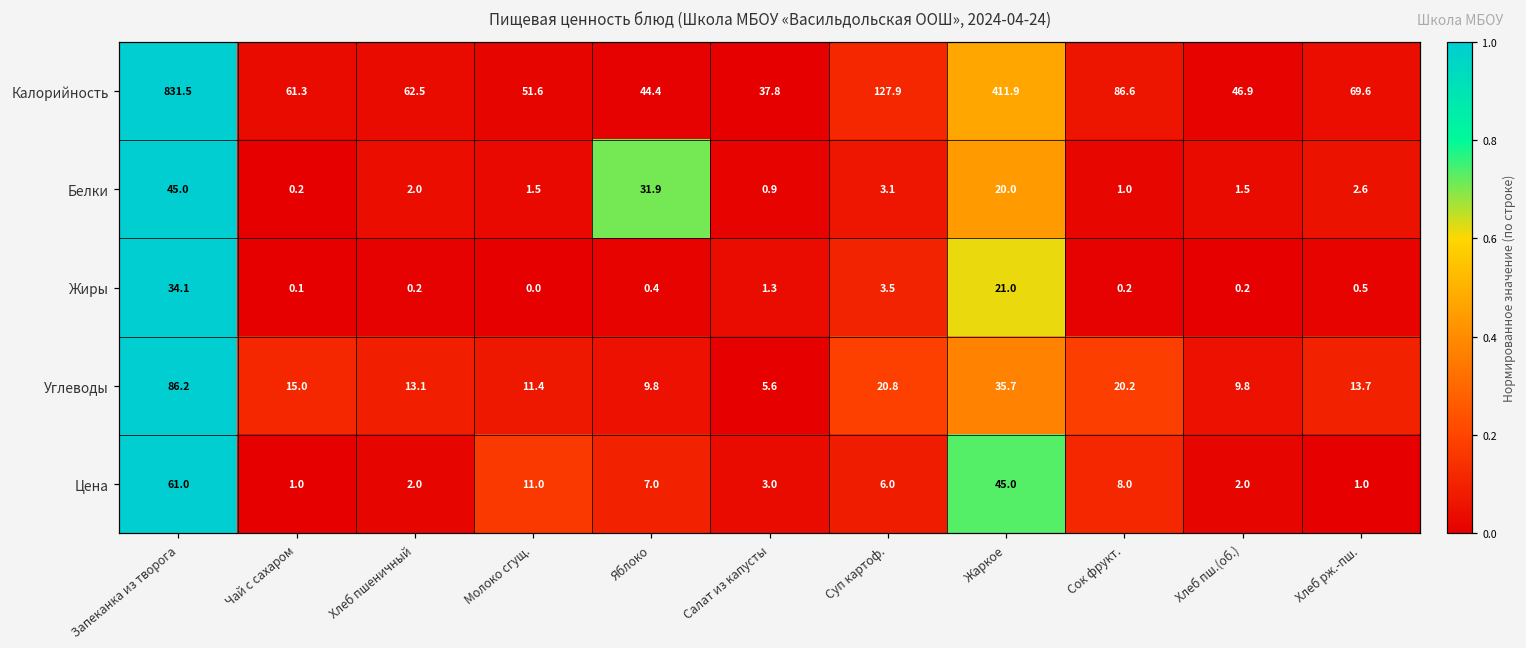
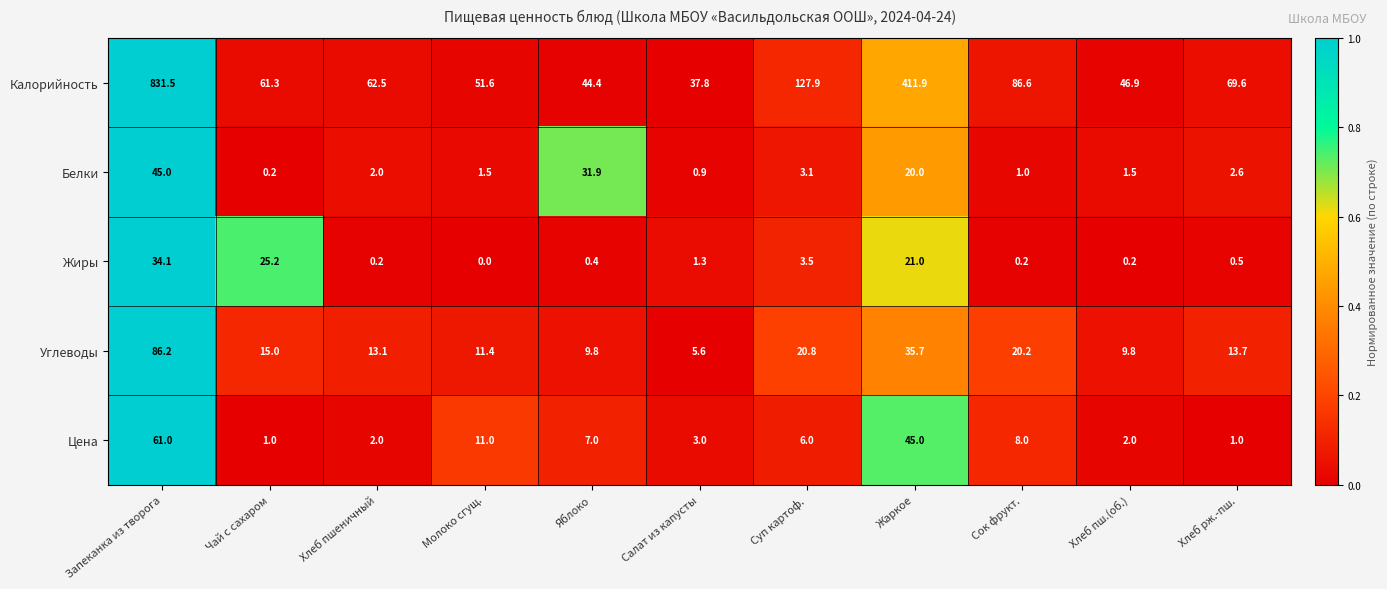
Жиры, Чай с сахаром: 0.1 -> 25.2
